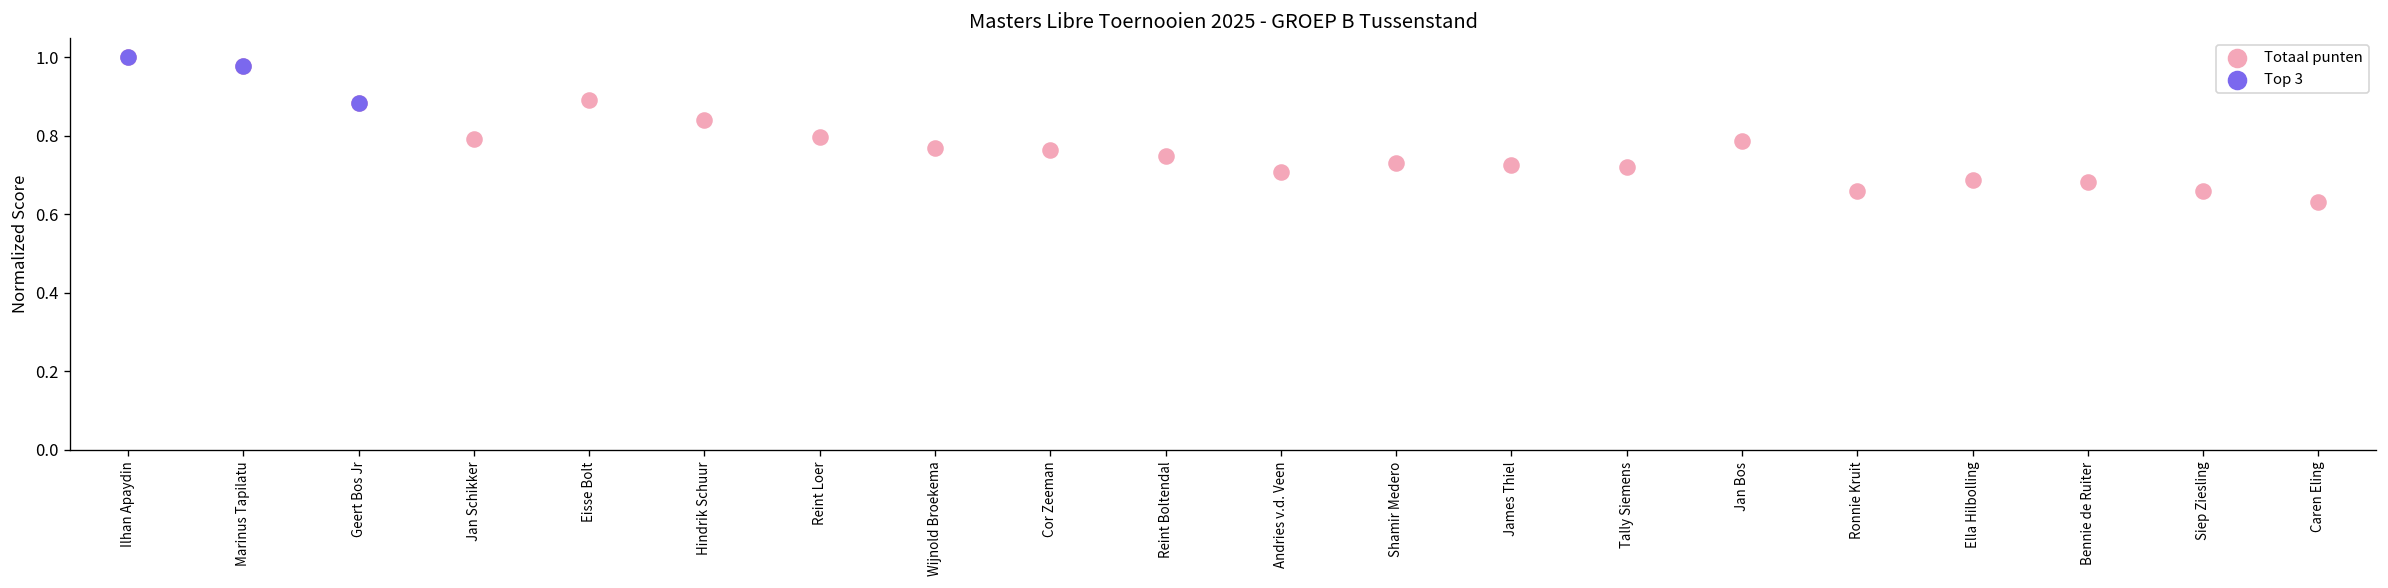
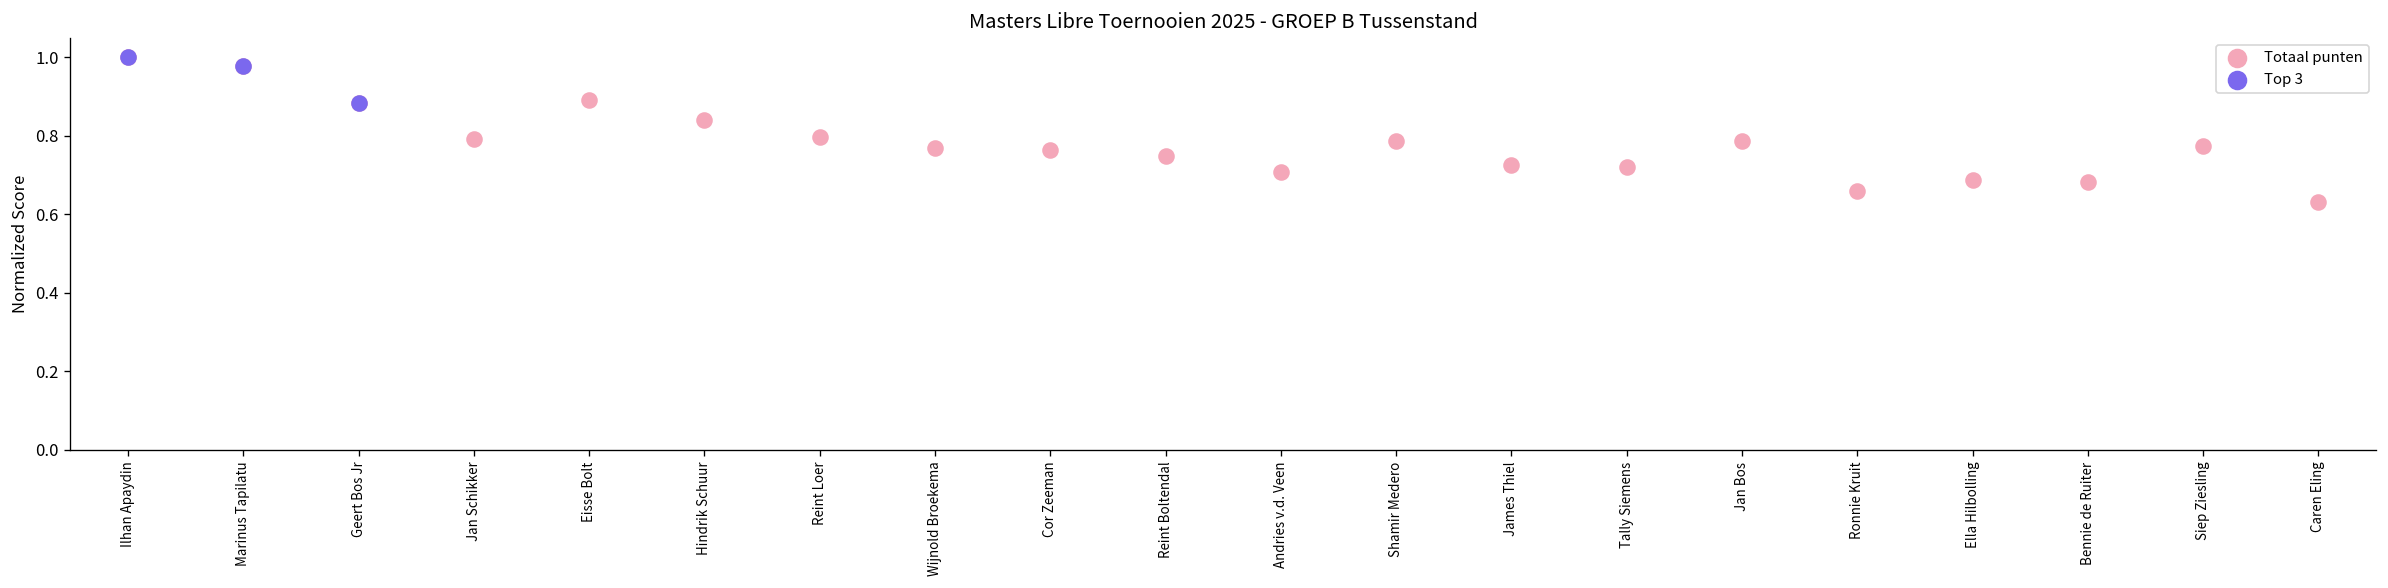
Totaal punten, Shamir Medero: 0.73 -> 0.79
Totaal punten, Siep Ziesling: 0.66 -> 0.77
